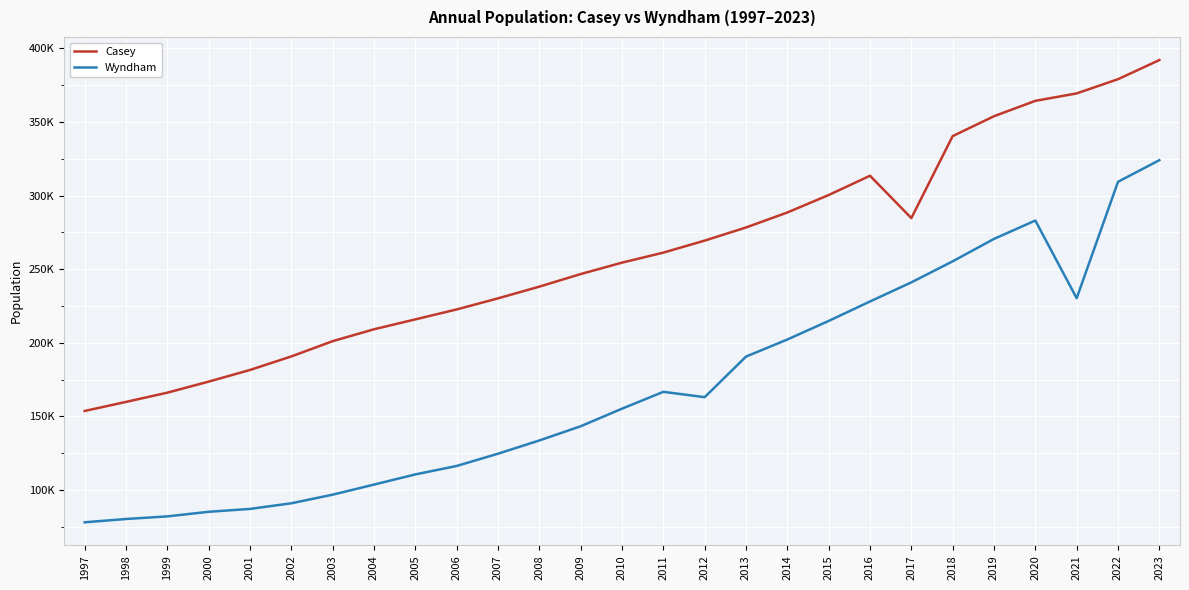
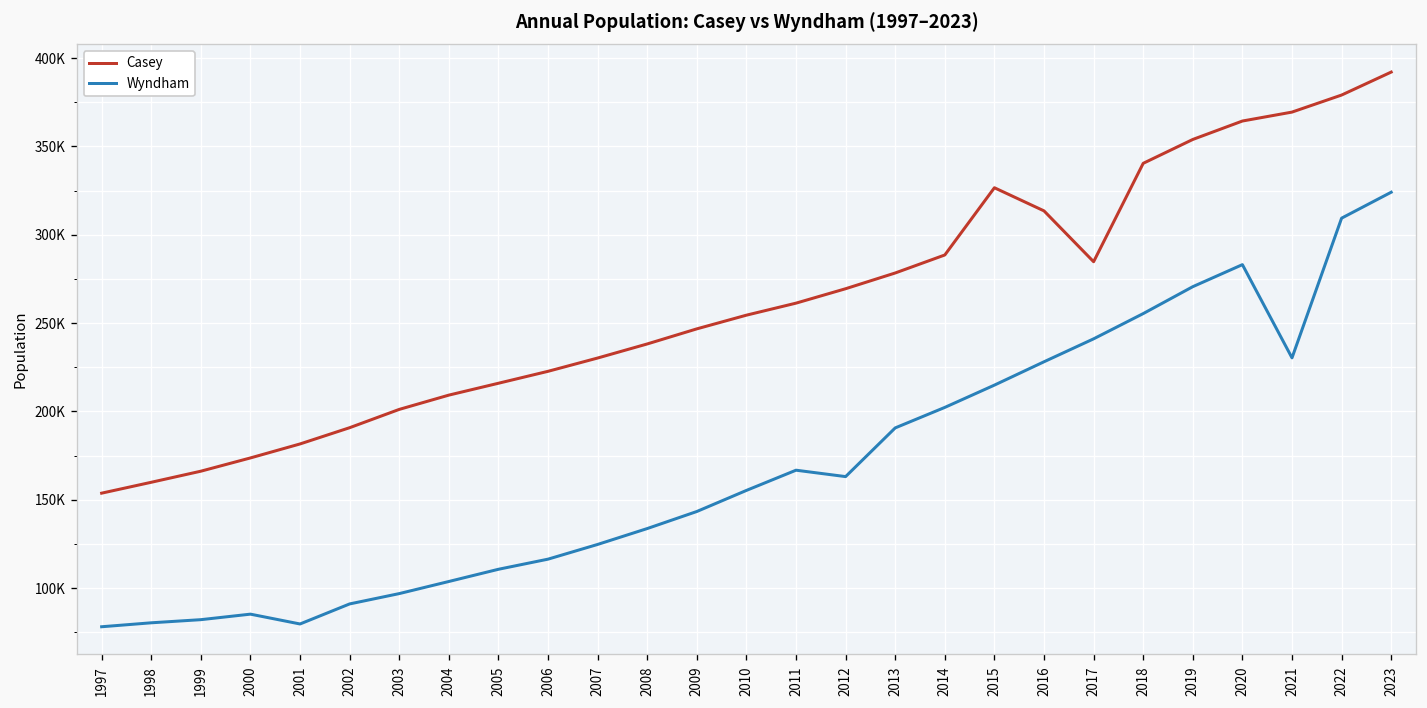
Wyndham, 2001: 87000 -> 80000
Casey, 2015: 300000 -> 327000
